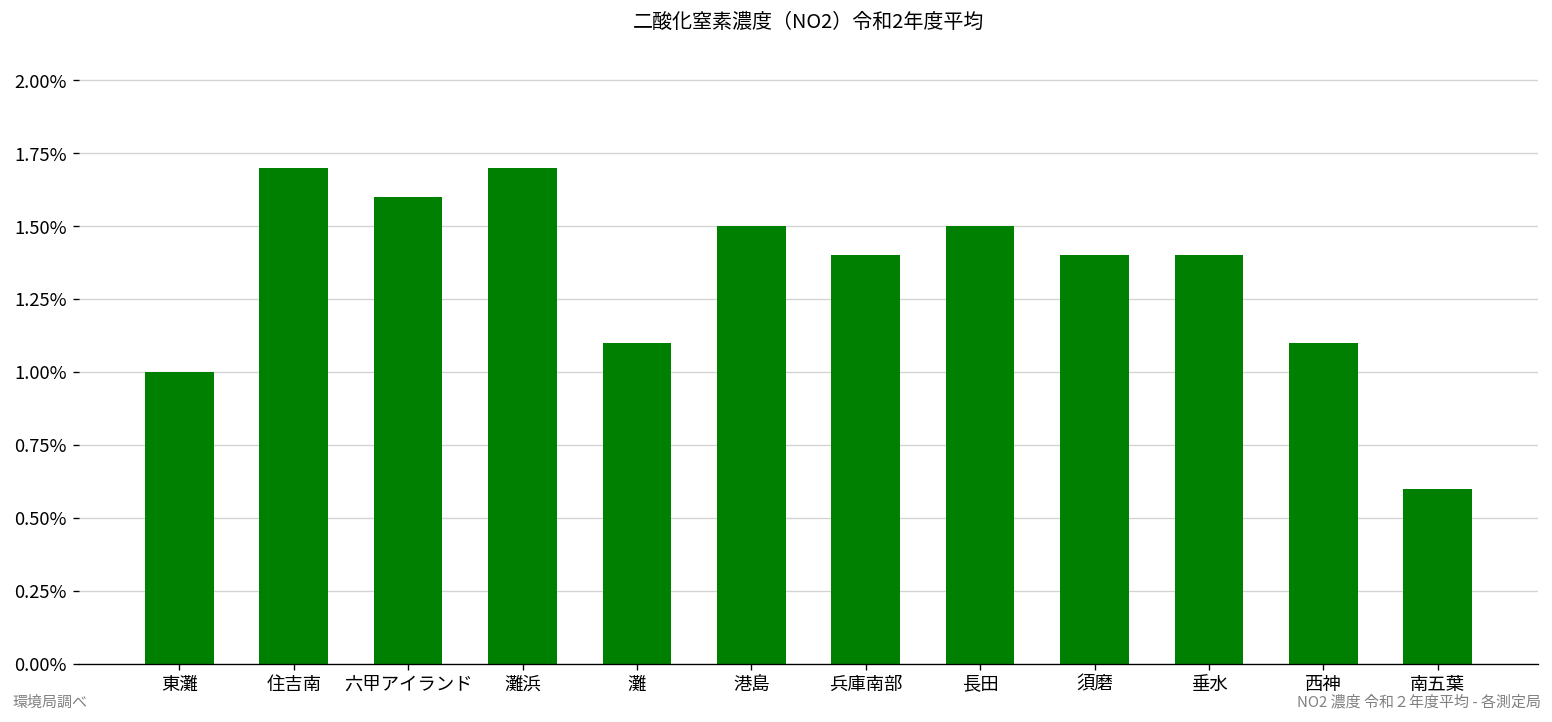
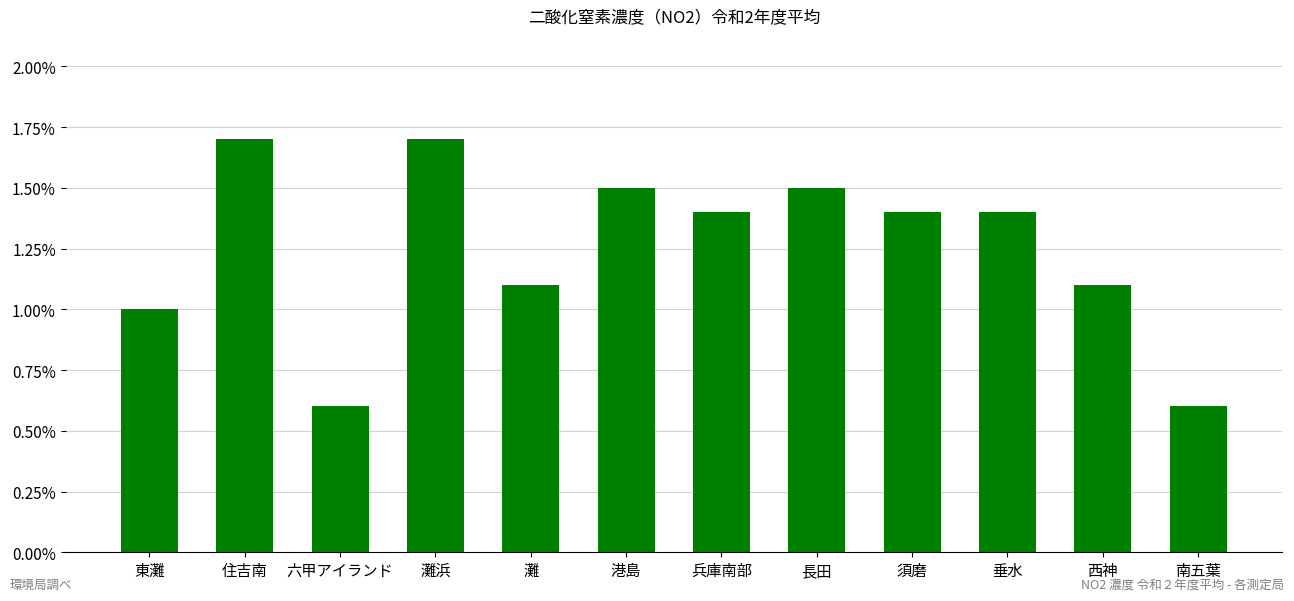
六甲アイランド: 1.60% -> 0.60%
